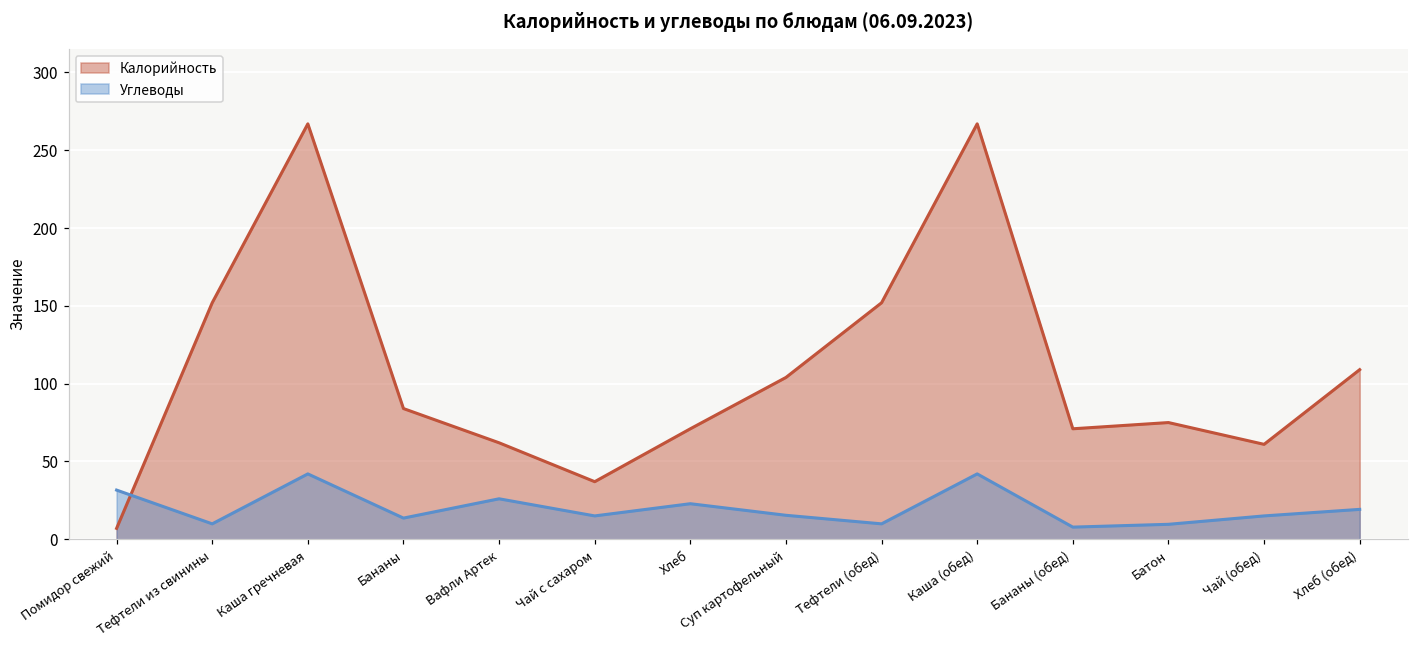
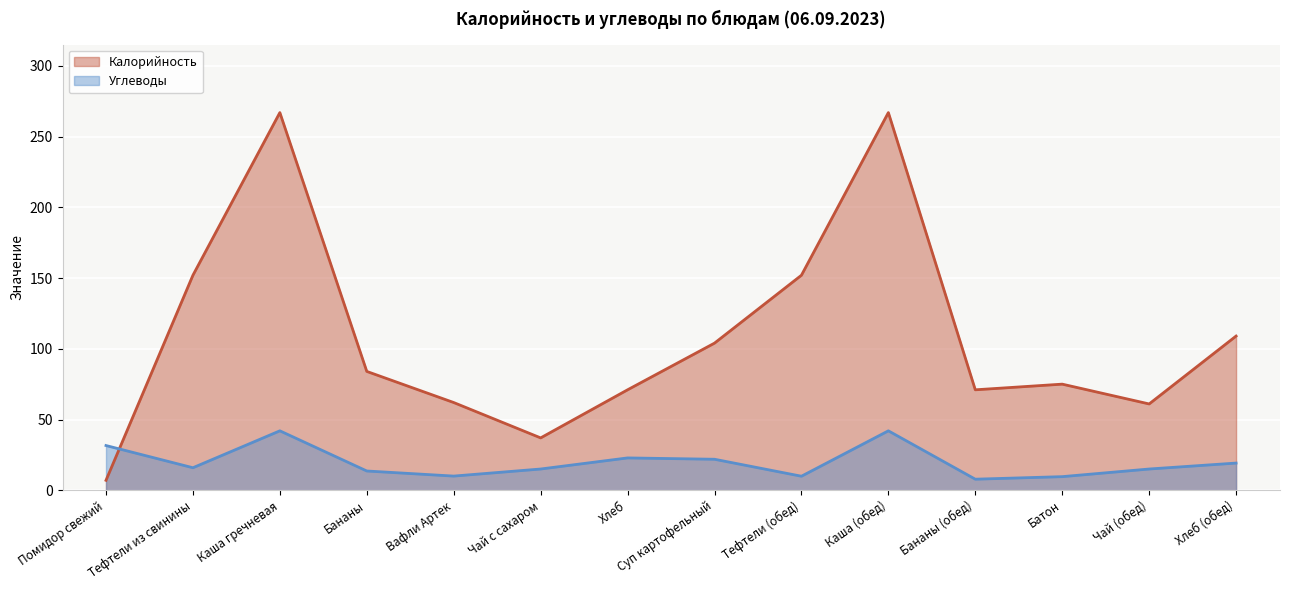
Углеводы, Тефтели из свинины: 10 -> 16
Углеводы, Вафли Артек: 26 -> 10
Углеводы, Суп картофельный: 15 -> 22
